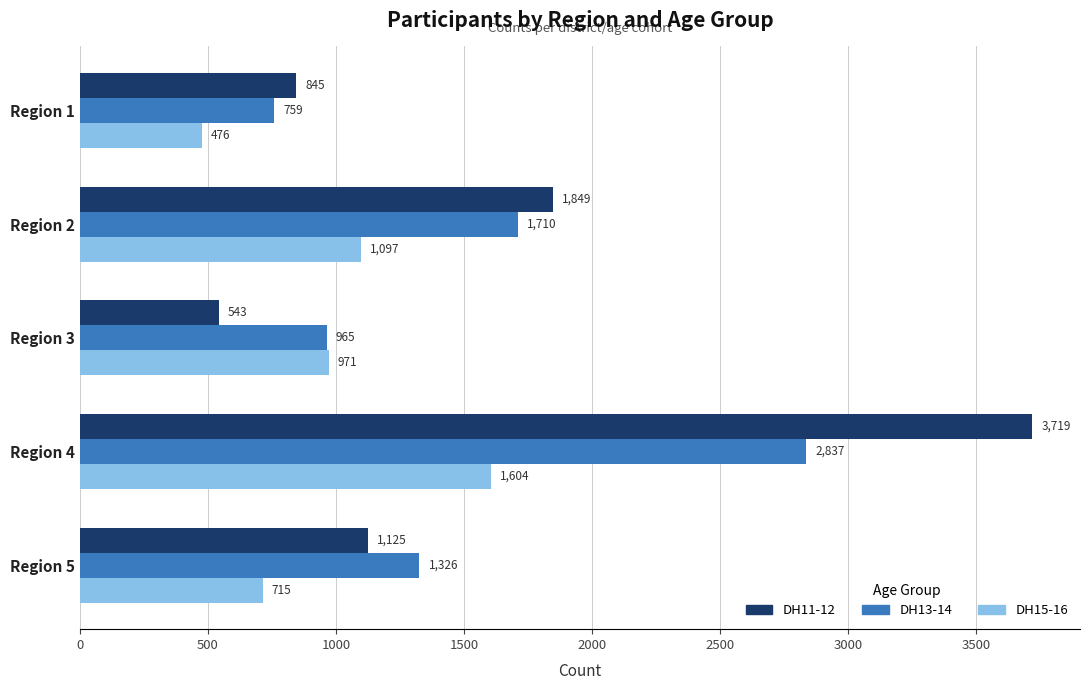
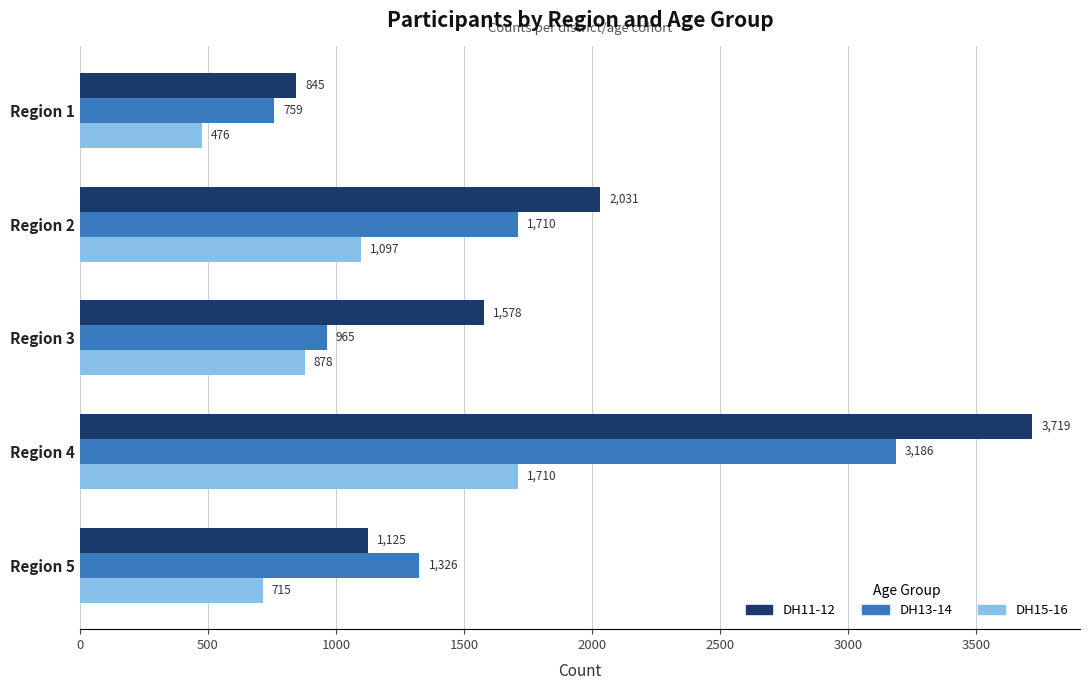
DH11-12, Region 2: 1,849 -> 2,031
DH11-12, Region 3: 543 -> 1,578
DH15-16, Region 3: 971 -> 878
DH13-14, Region 4: 2,837 -> 3,186
DH15-16, Region 4: 1,604 -> 1,710
